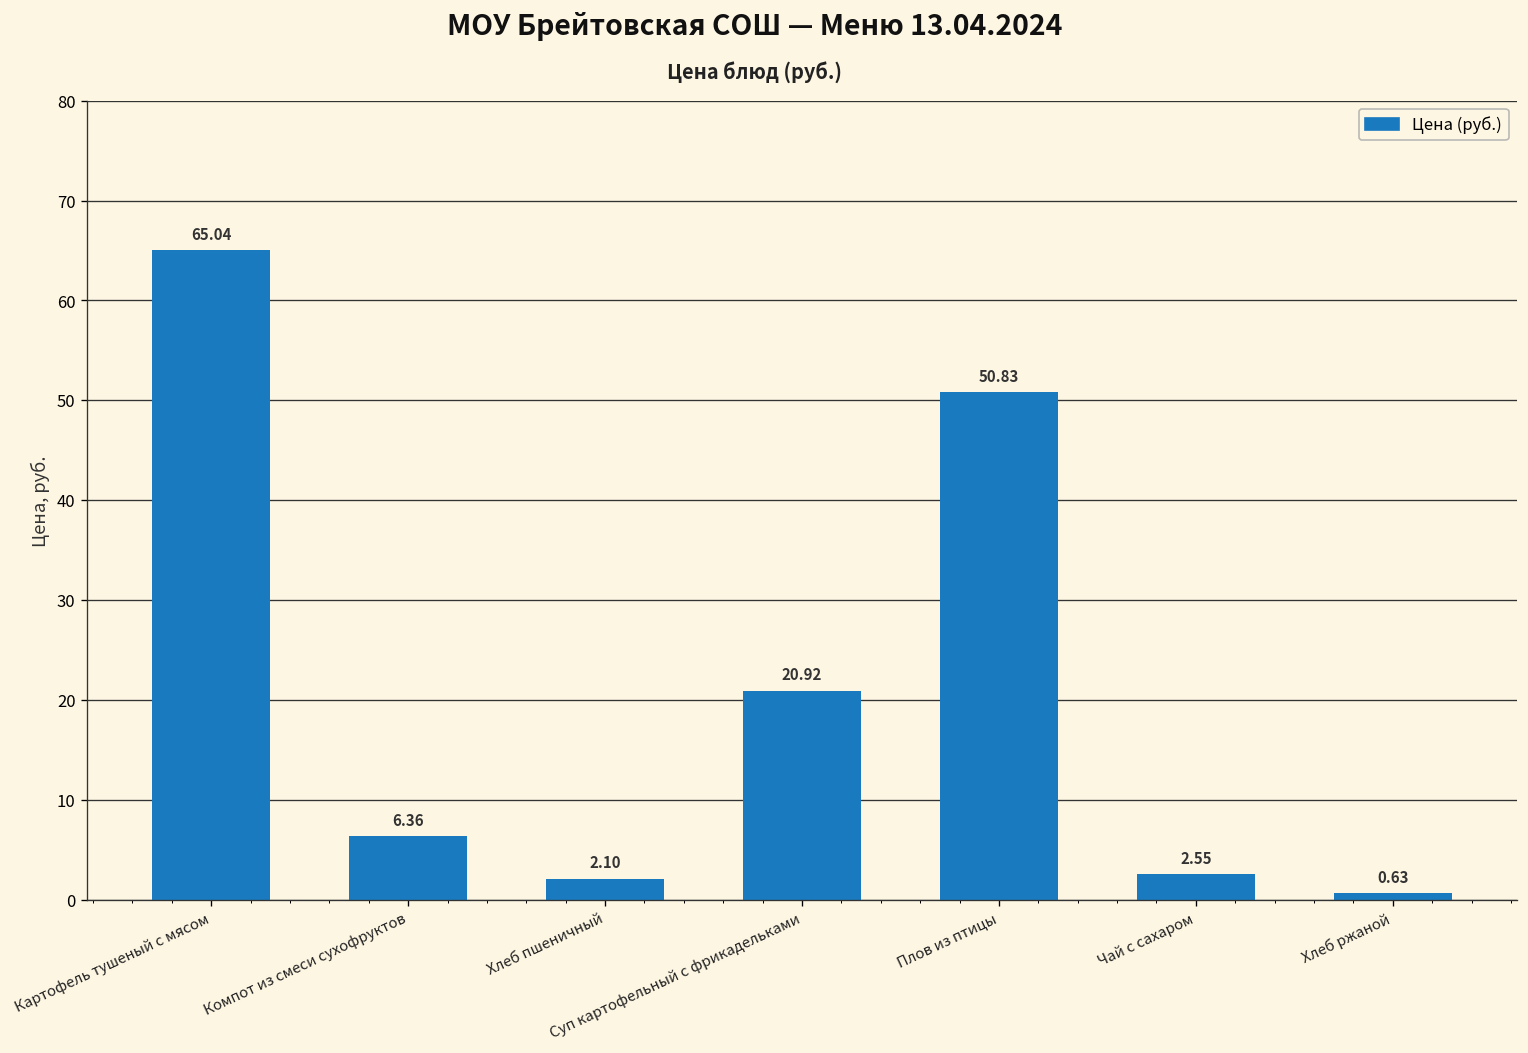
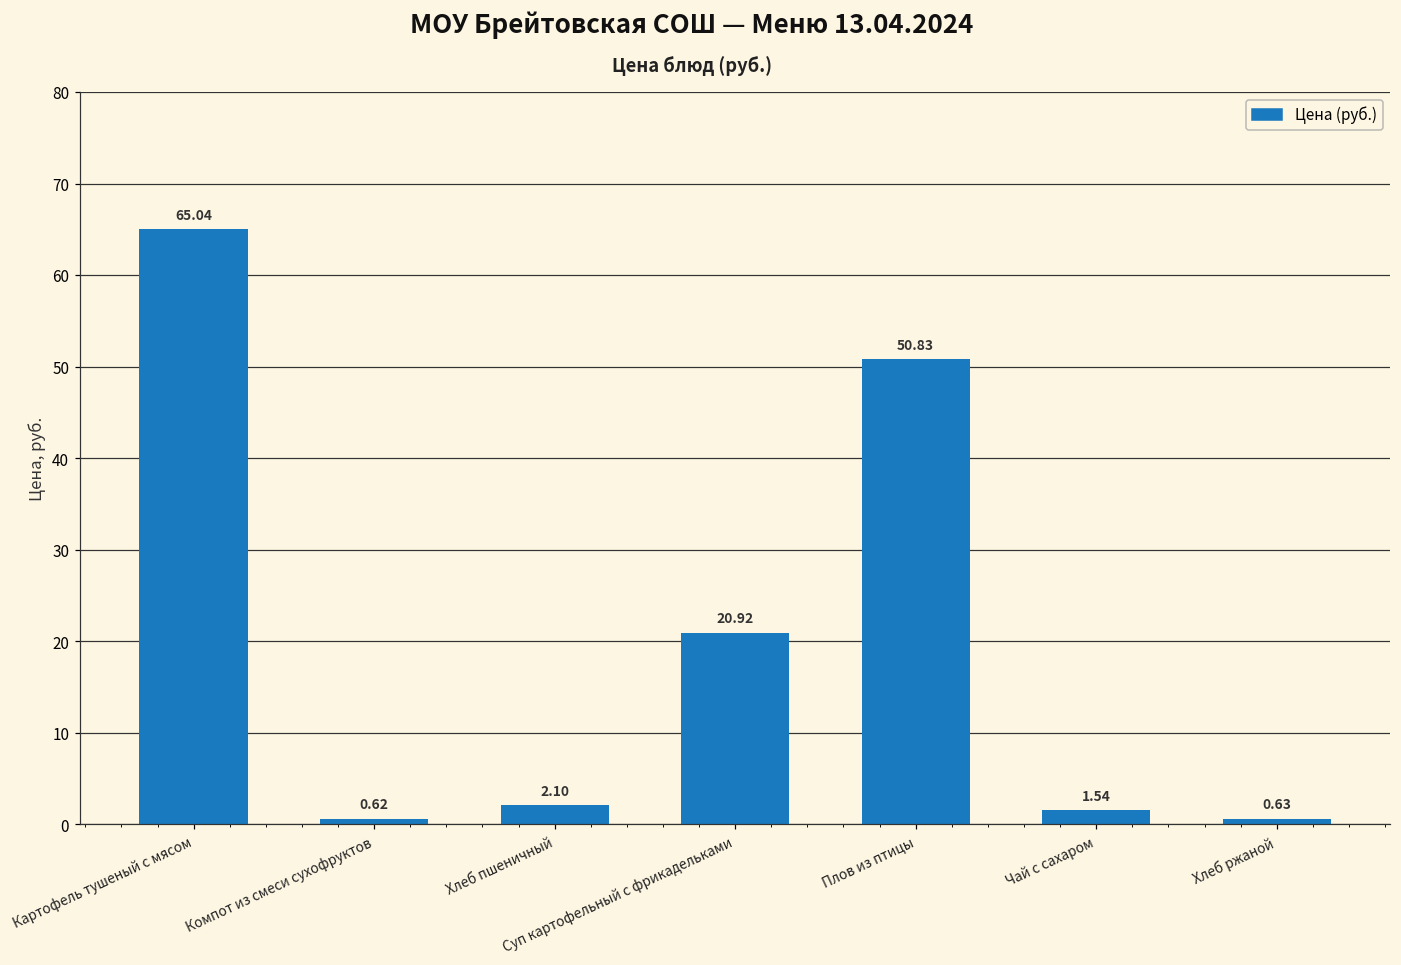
Компот из смеси сухофруктов: 6.36 -> 0.62
Чай с сахаром: 2.55 -> 1.54
